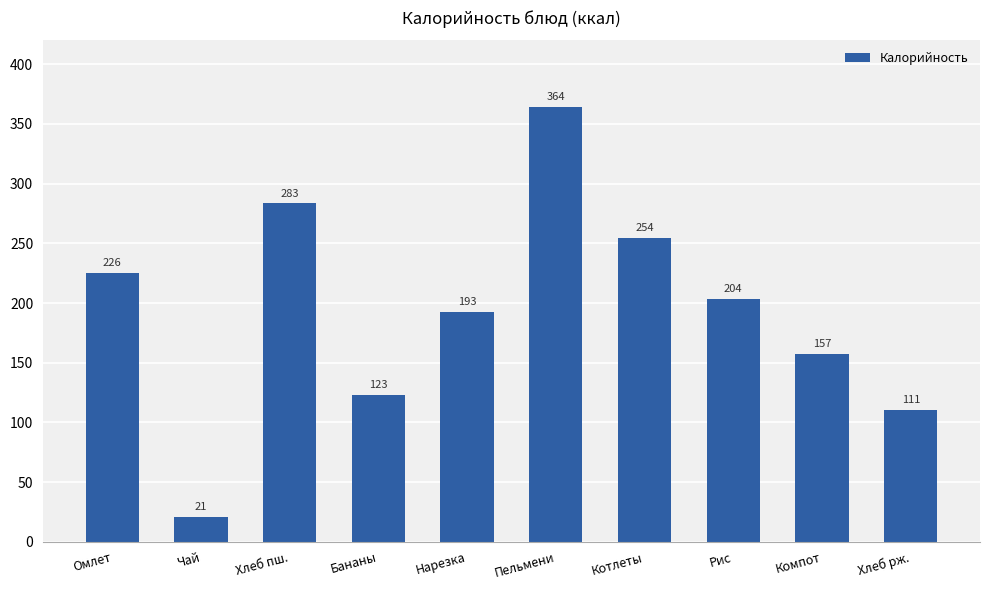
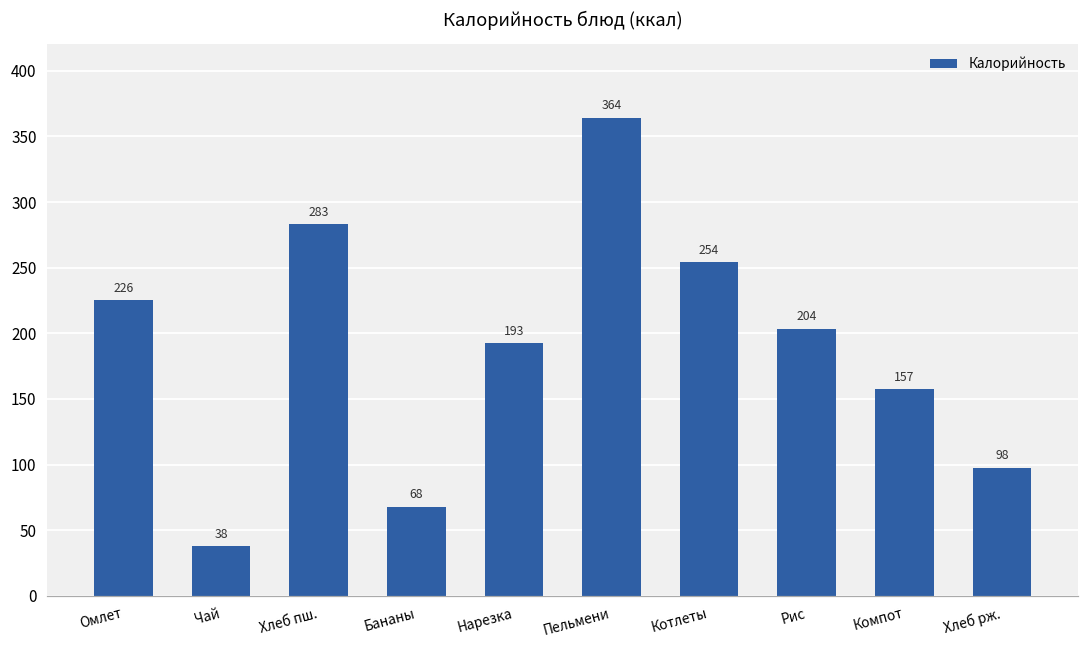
Чай: 21 -> 38
Бананы: 123 -> 68
Хлеб рж.: 111 -> 98
